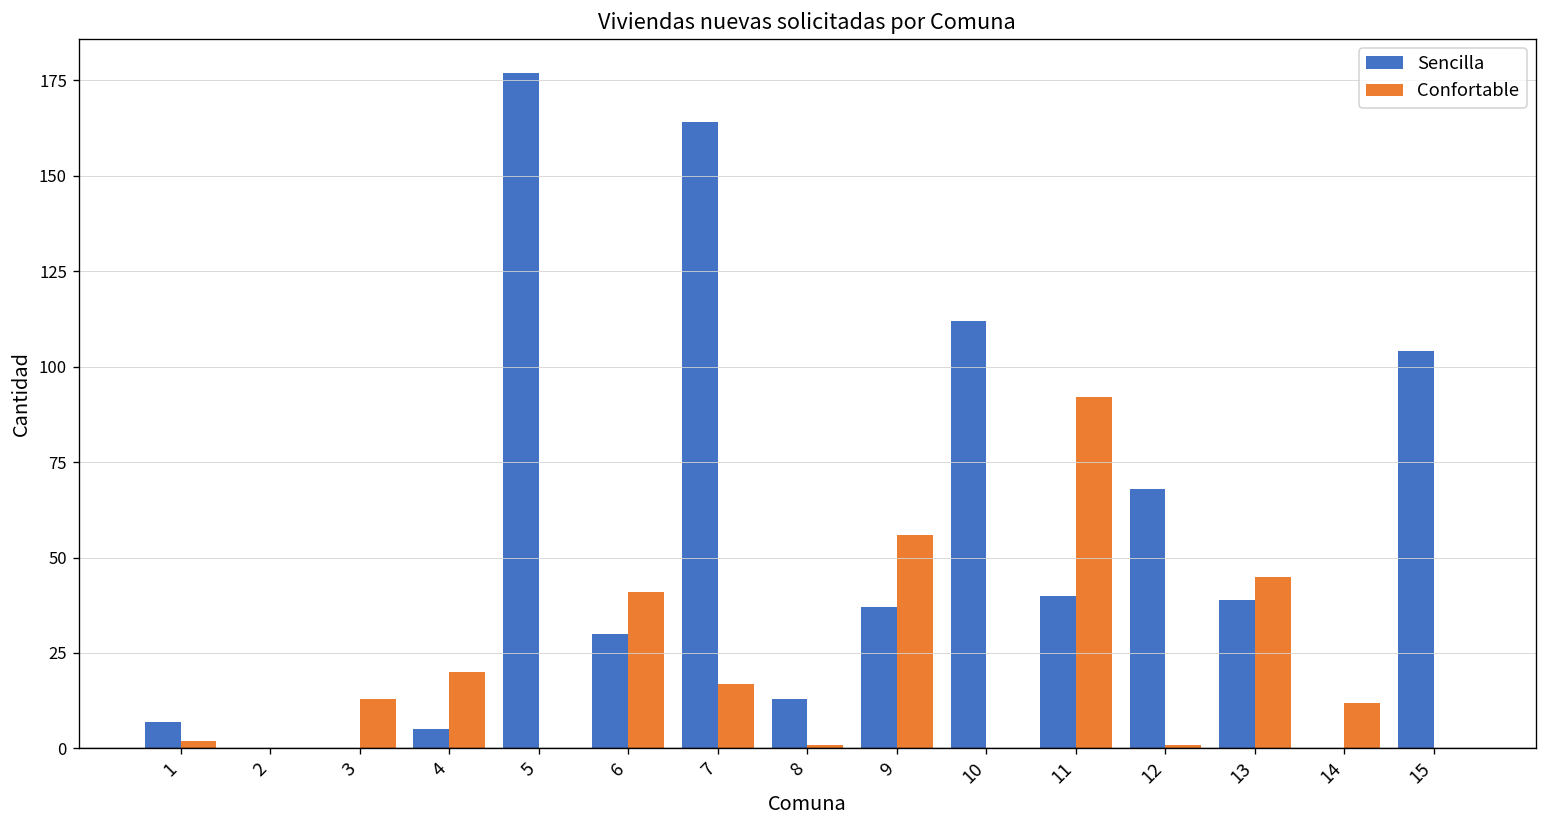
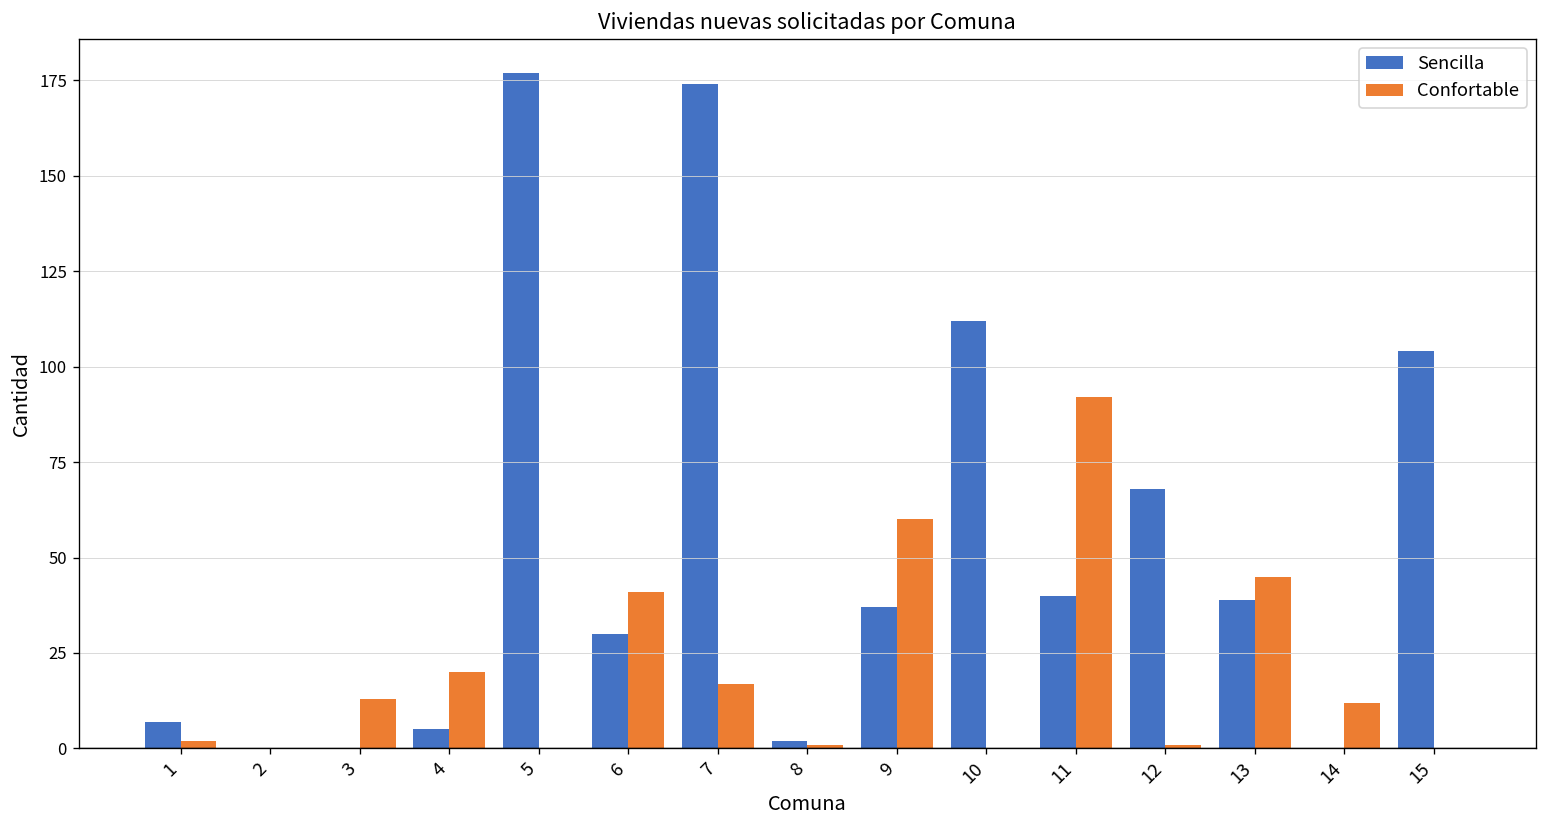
Sencilla, 7: 164 -> 174
Sencilla, 8: 13 -> 2
Confortable, 9: 56 -> 60
